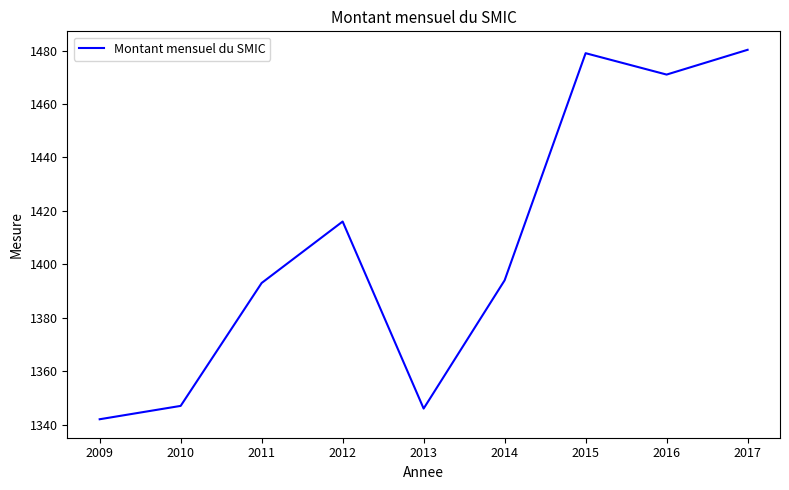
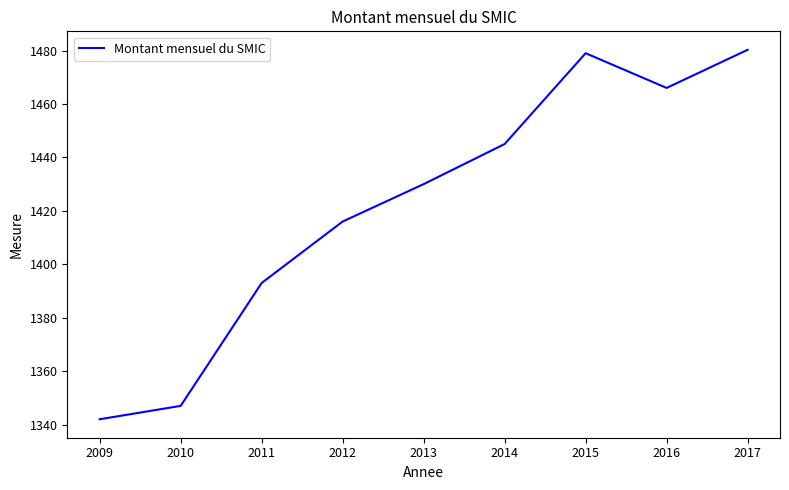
2013: 1346 -> 1430
2014: 1394 -> 1445
2016: 1471 -> 1466
